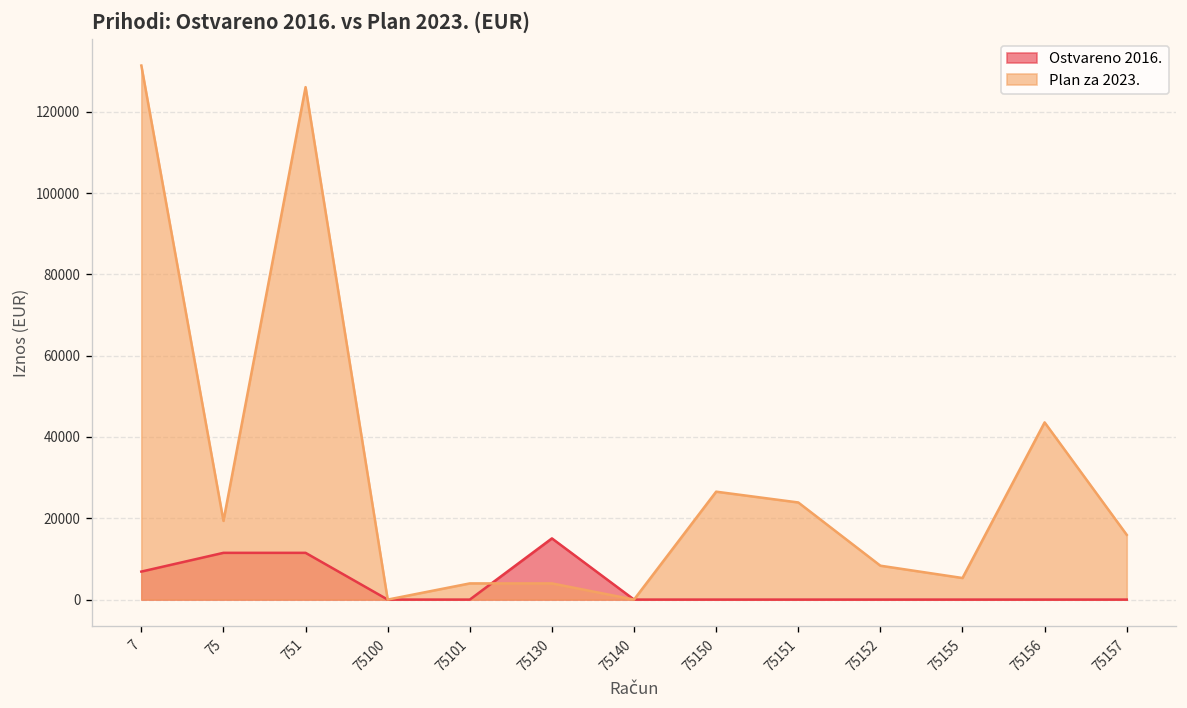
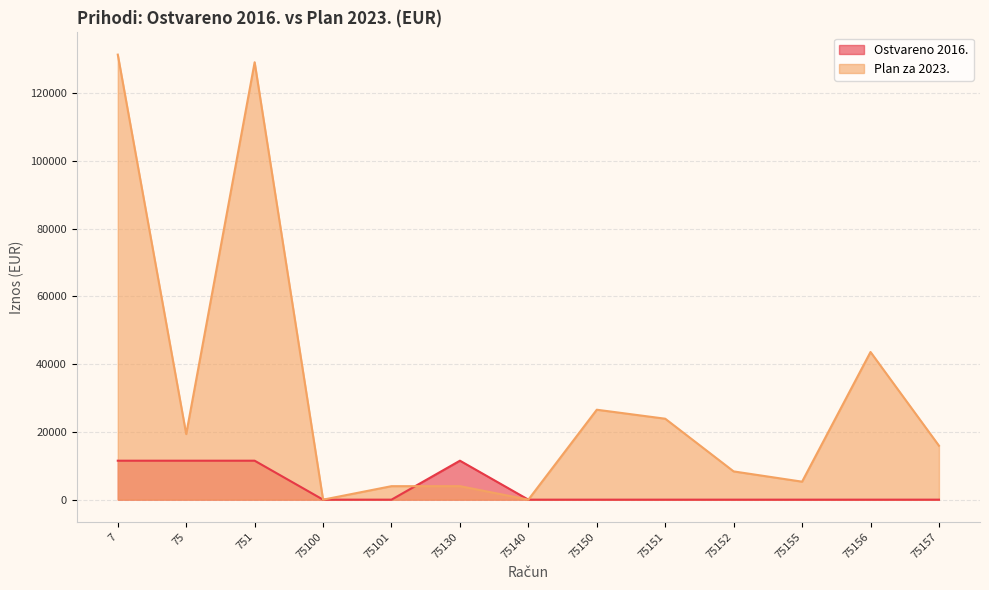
Ostvareno 2016., 7: 7000 -> 11000
Plan za 2023., 751: 126000 -> 129000
Ostvareno 2016., 75130: 15000 -> 12000
